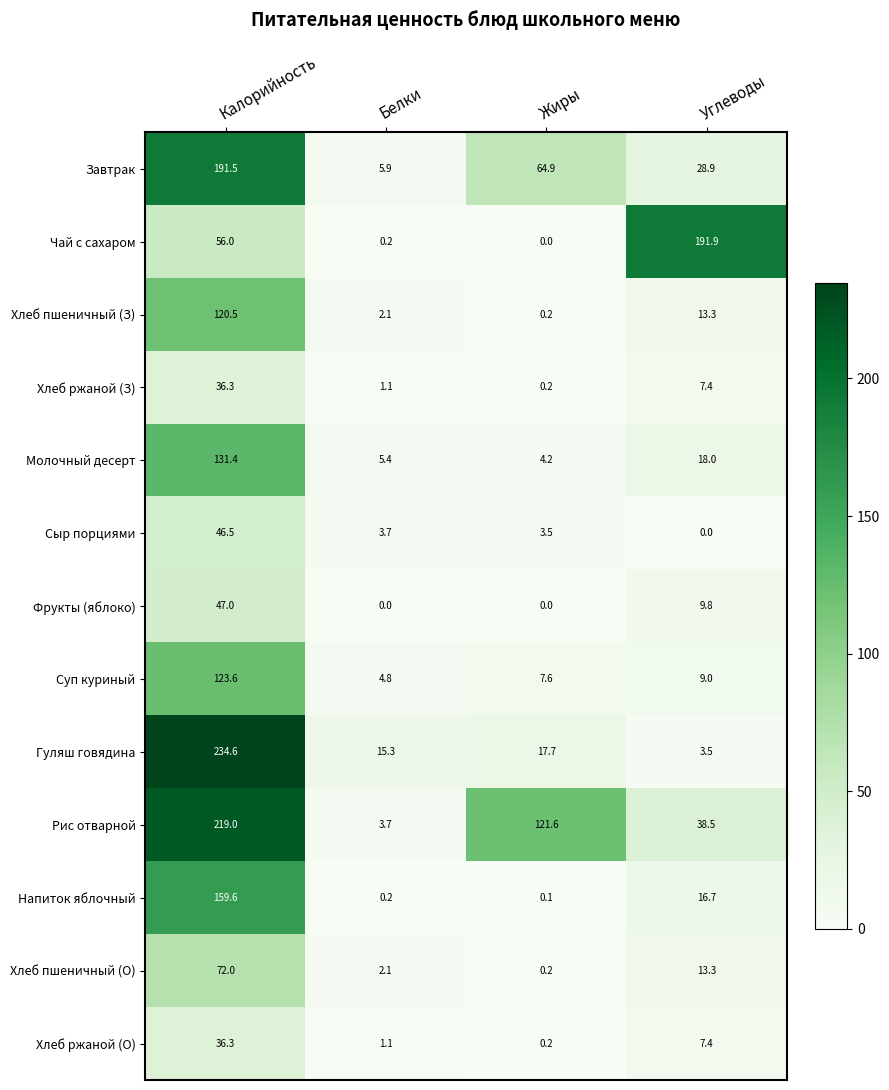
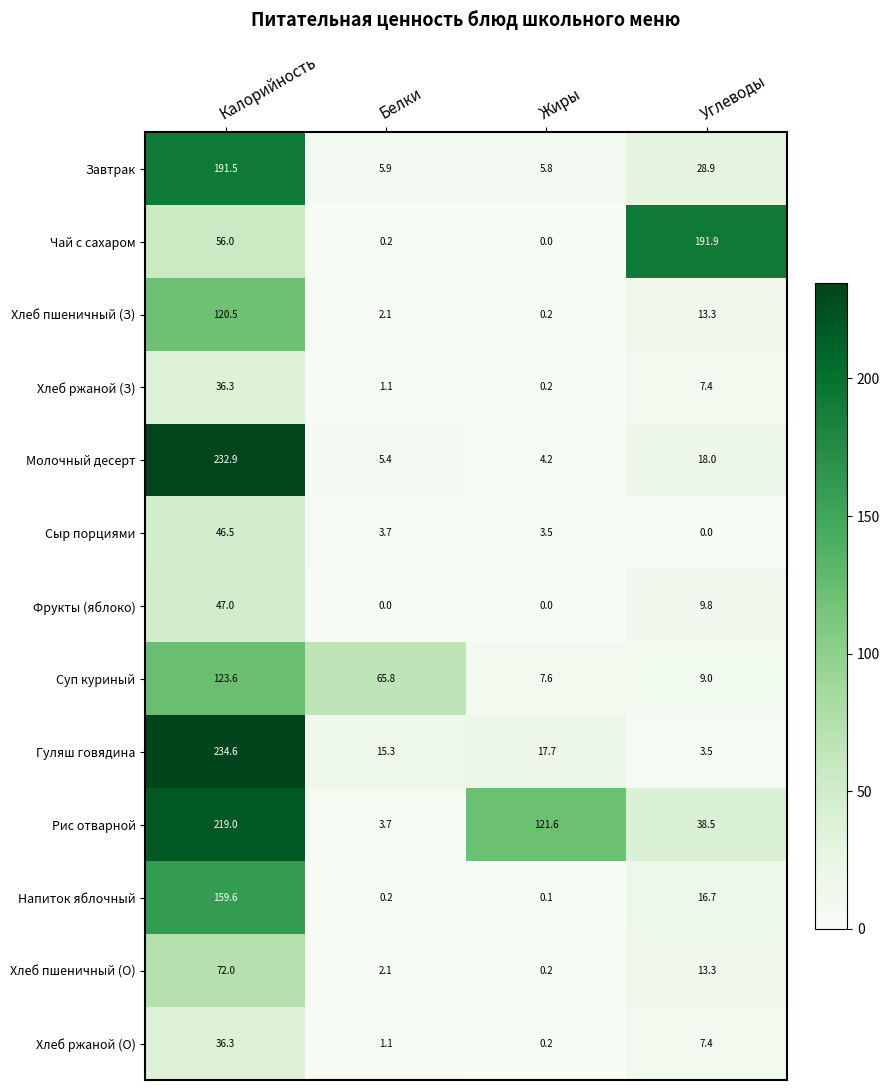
Завтрак, Жиры: 64.9 -> 5.8
Молочный десерт, Калорийность: 131.4 -> 232.9
Суп куриный, Белки: 4.8 -> 65.8
